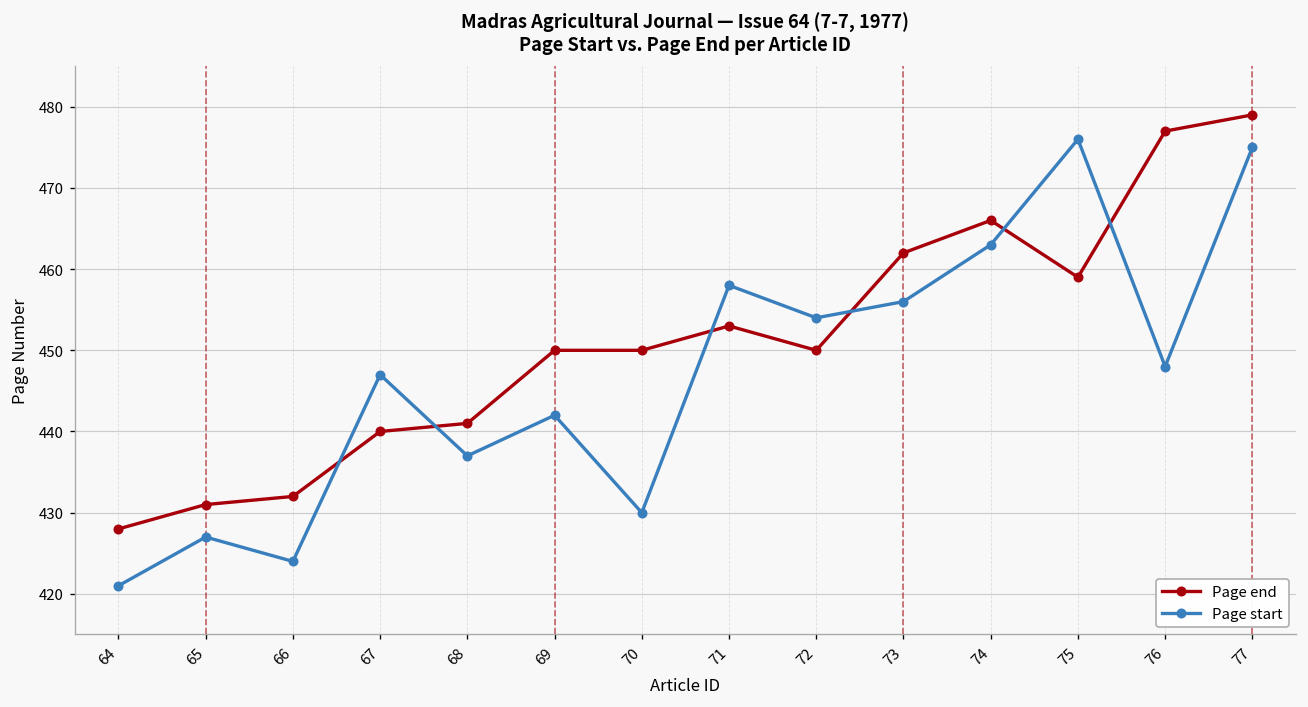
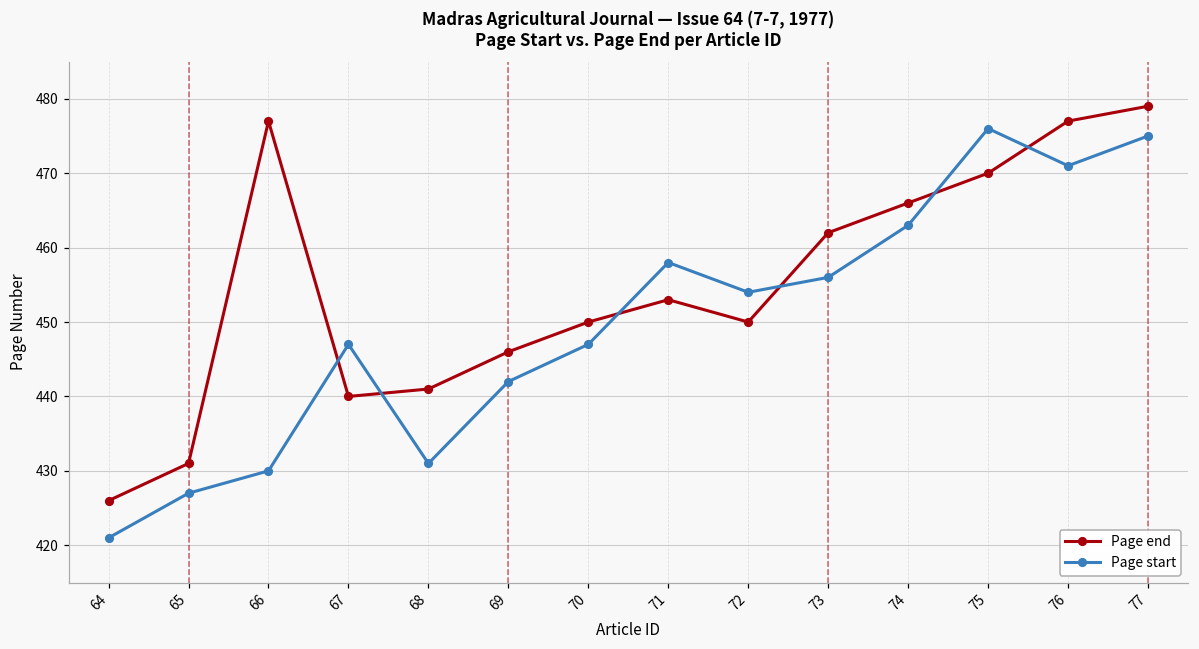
Page end, 64: 428 -> 426
Page end, 66: 432 -> 477
Page start, 66: 424 -> 430
Page start, 68: 437 -> 431
Page end, 69: 450 -> 446
Page start, 70: 430 -> 447
Page end, 75: 459 -> 470
Page start, 76: 448 -> 471
